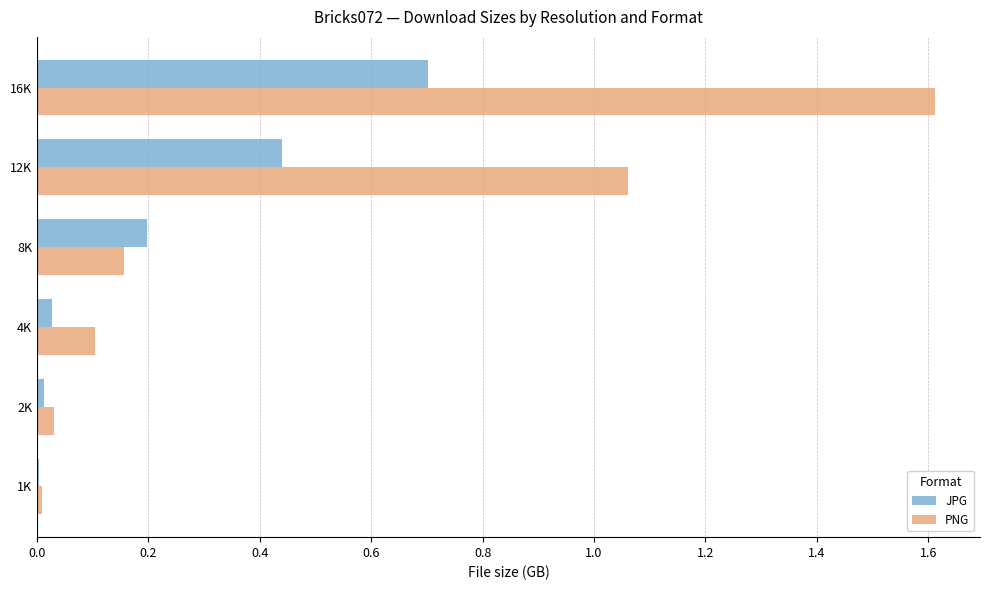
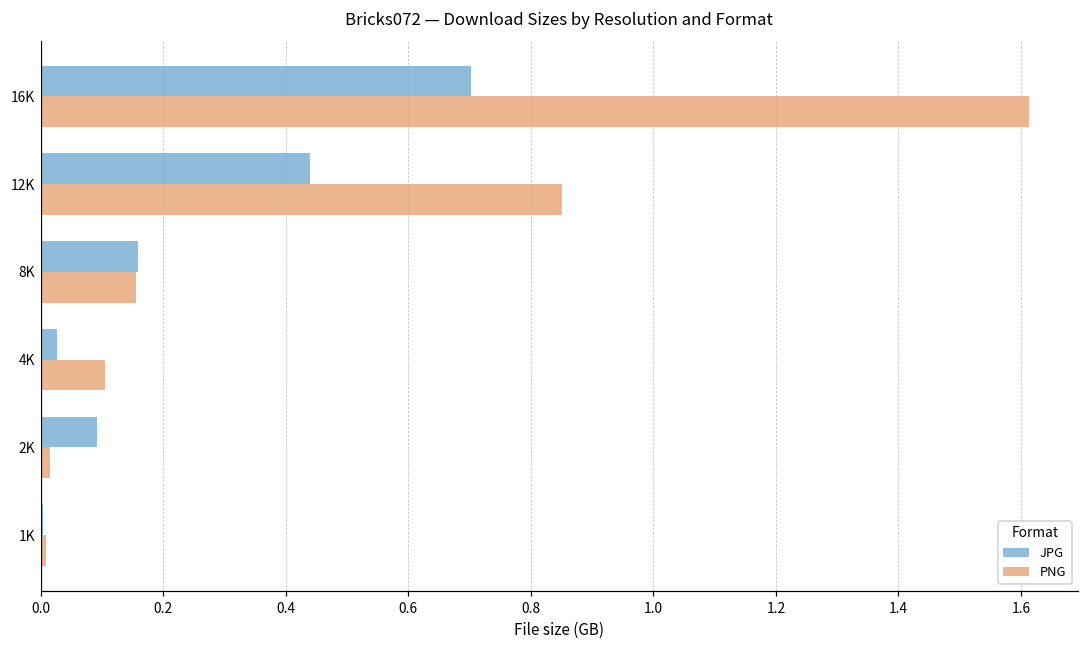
PNG, 12K: 1.06 -> 0.85
JPG, 8K: 0.20 -> 0.16
JPG, 2K: 0.01 -> 0.09
PNG, 2K: 0.03 -> 0.02
